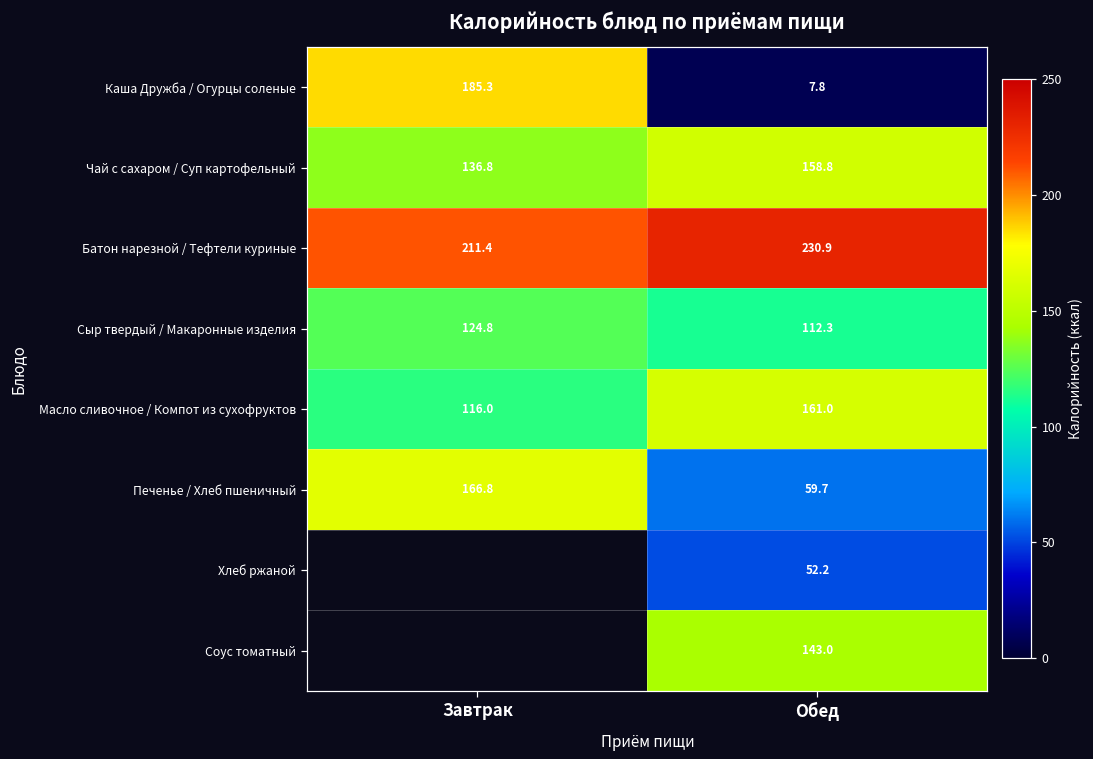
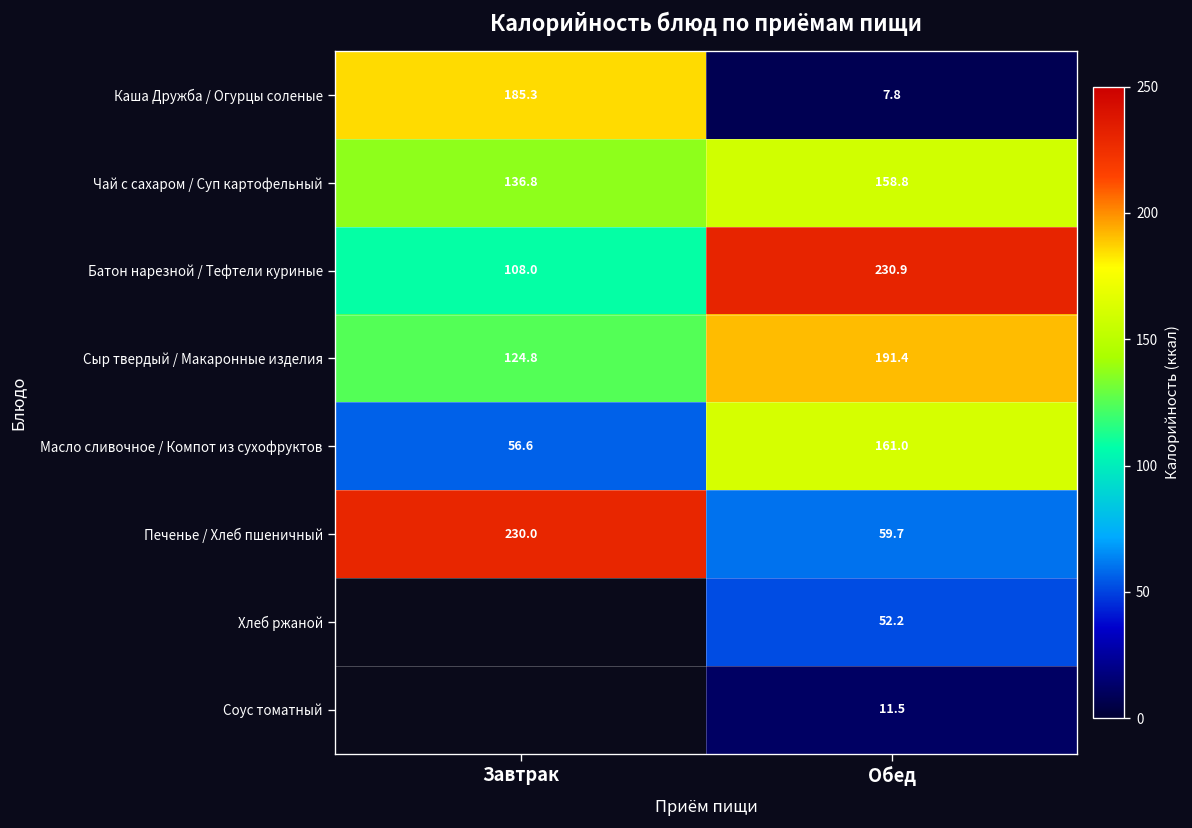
Батон нарезной / Тефтели куриные, Завтрак: 211.4 -> 108.0
Сыр твердый / Макаронные изделия, Обед: 112.3 -> 191.4
Масло сливочное / Компот из сухофруктов, Завтрак: 116.0 -> 56.6
Печенье / Хлеб пшеничный, Завтрак: 166.8 -> 230.0
Соус томатный, Обед: 143.0 -> 11.5
